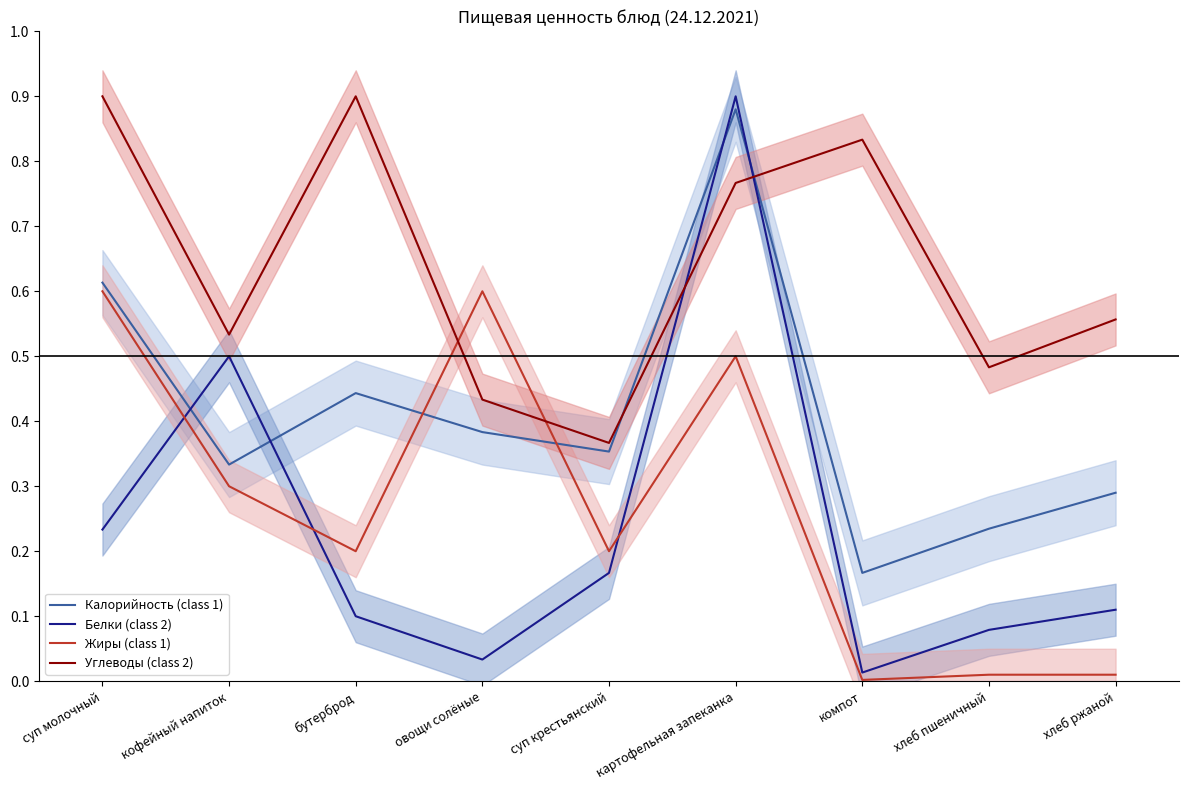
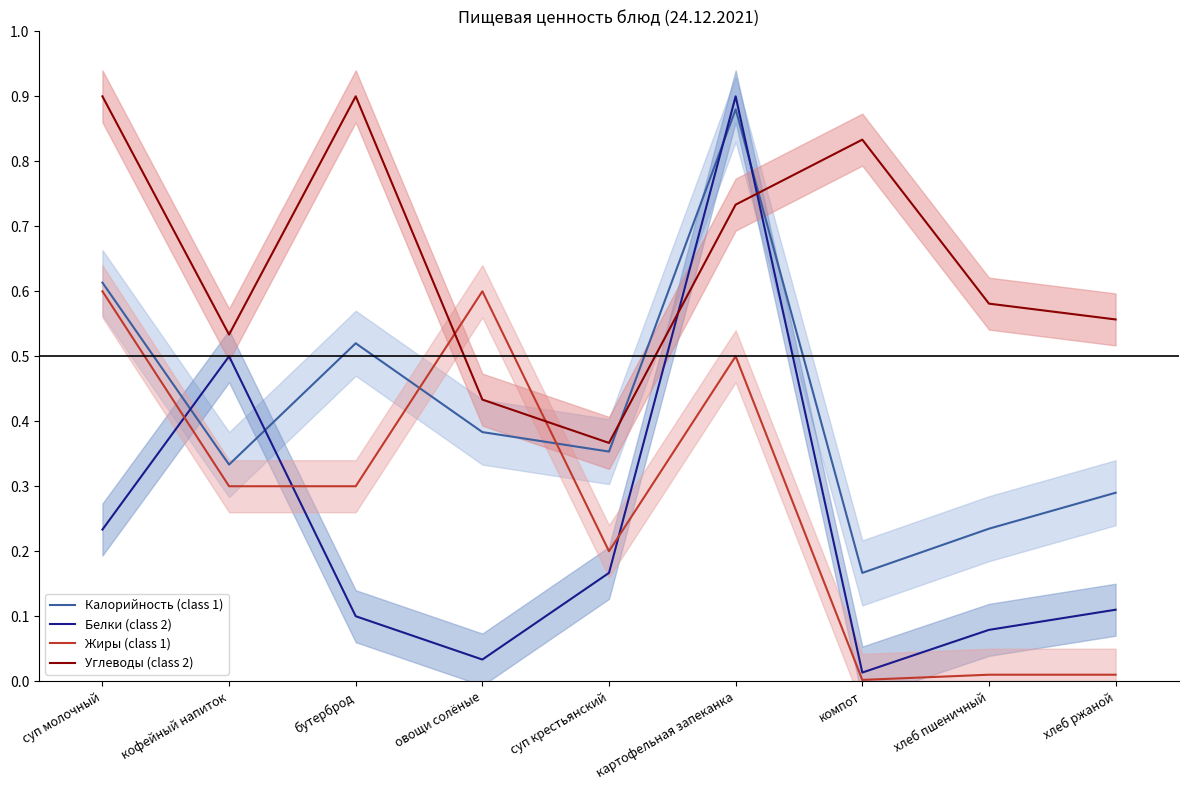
Калорийность (class 1), бутерброд: 0.44 -> 0.52
Жиры (class 1), бутерброд: 0.20 -> 0.30
Углеводы (class 2), картофельная запеканка: 0.77 -> 0.73
Углеводы (class 2), хлеб пшеничный: 0.48 -> 0.58
